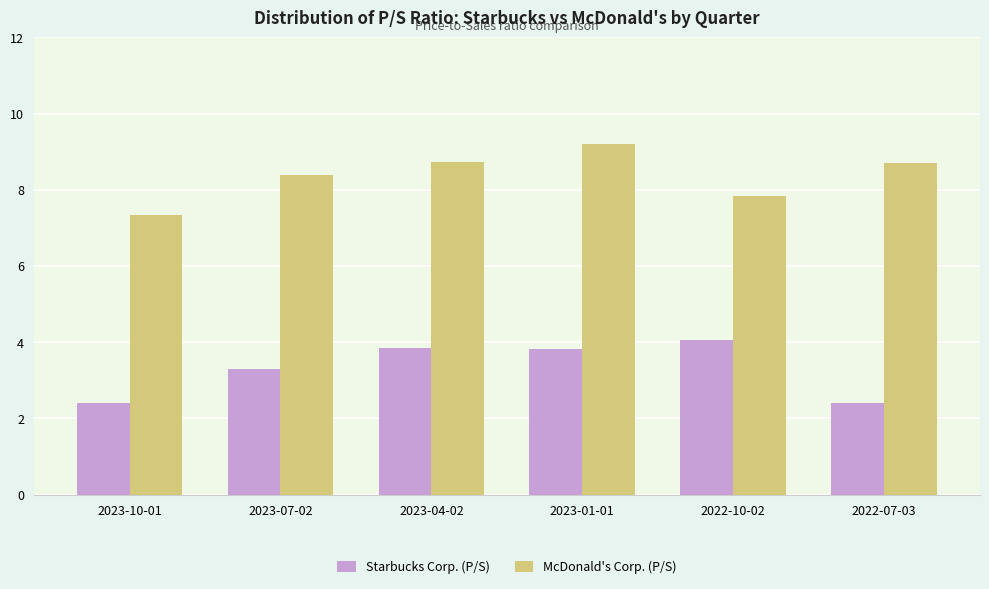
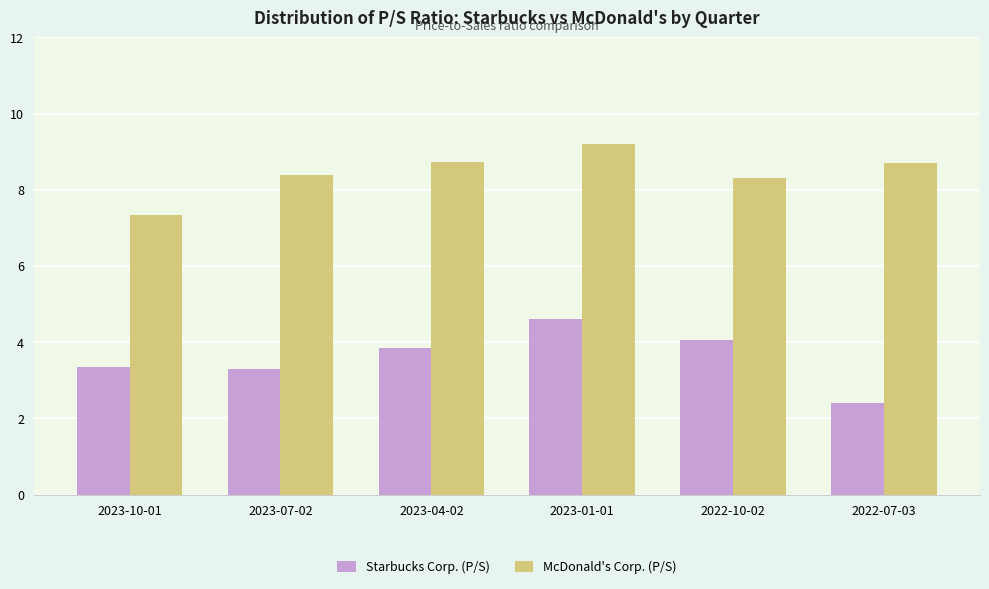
Starbucks Corp. (P/S), 2023-10-01: 2.4 -> 3.3
Starbucks Corp. (P/S), 2023-01-01: 3.8 -> 4.6
McDonald's Corp. (P/S), 2022-10-02: 7.8 -> 8.3
